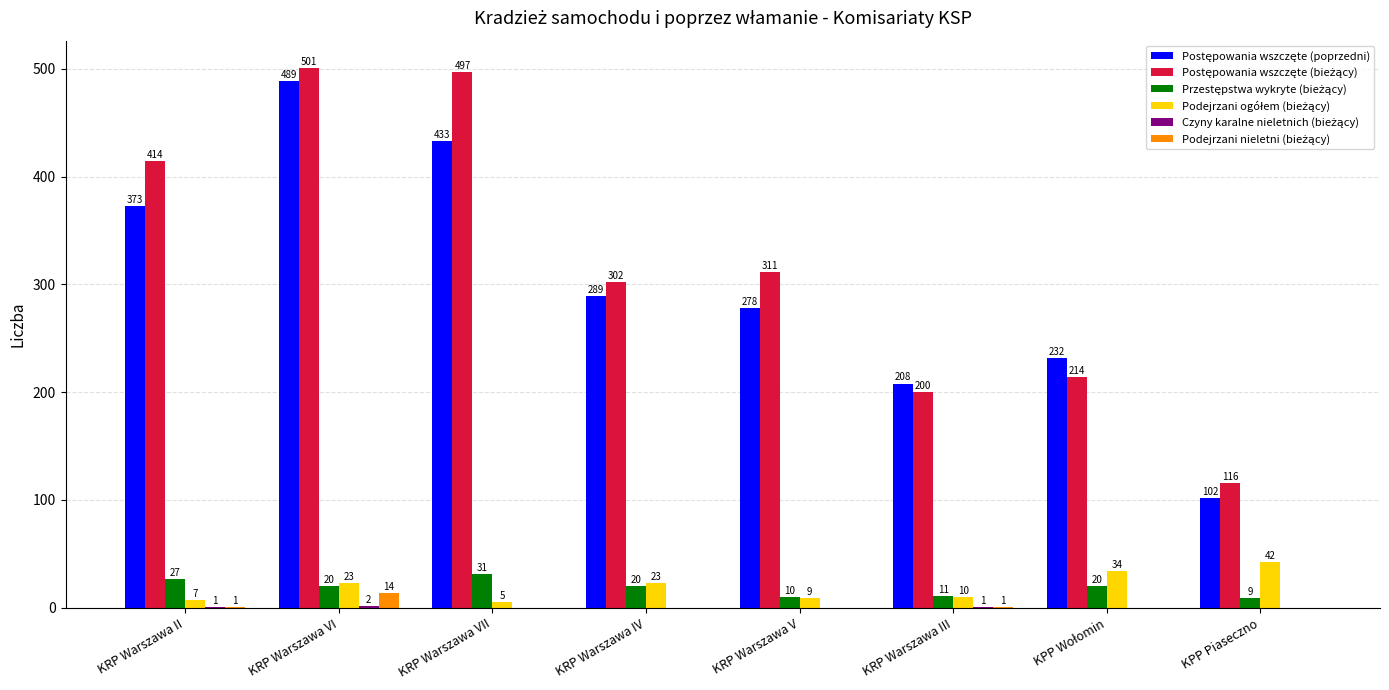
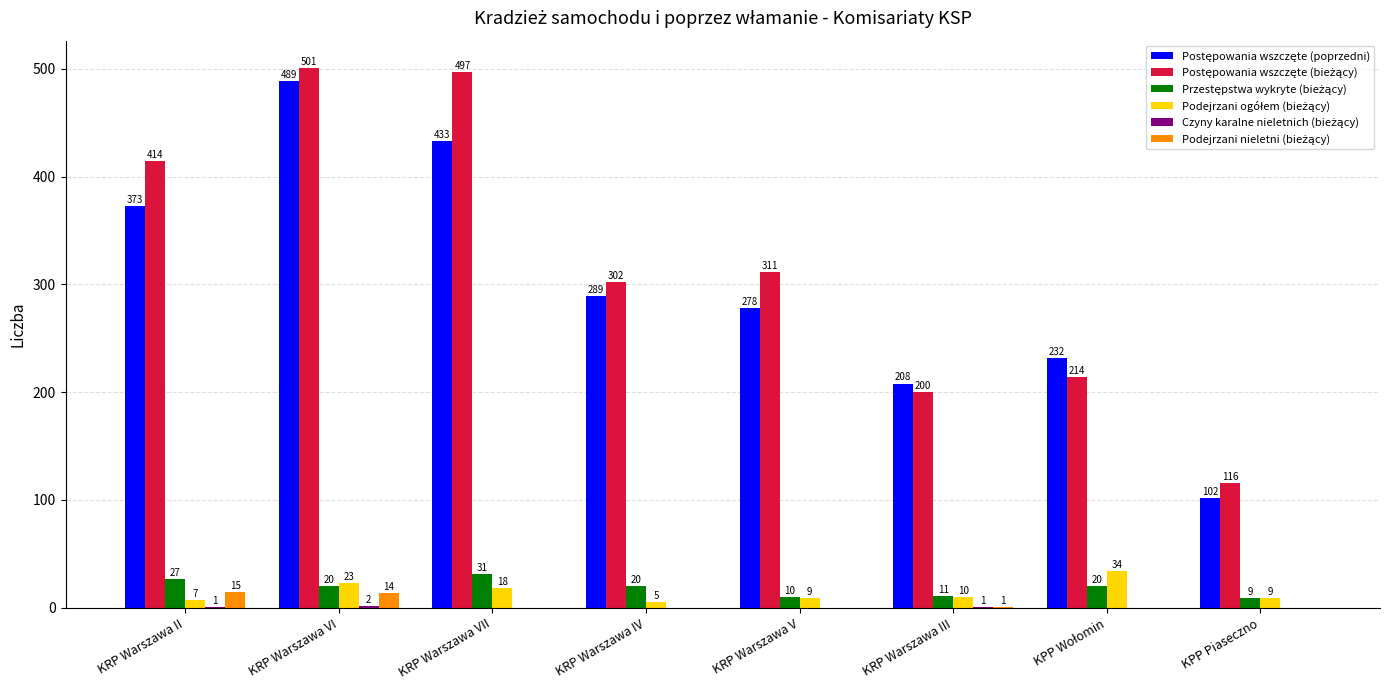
Podejrzani nieletni (bieżący), KRP Warszawa II: 1 -> 15
Podejrzani ogółem (bieżący), KRP Warszawa VII: 5 -> 18
Podejrzani ogółem (bieżący), KRP Warszawa IV: 23 -> 5
Podejrzani ogółem (bieżący), KPP Piaseczno: 42 -> 9
